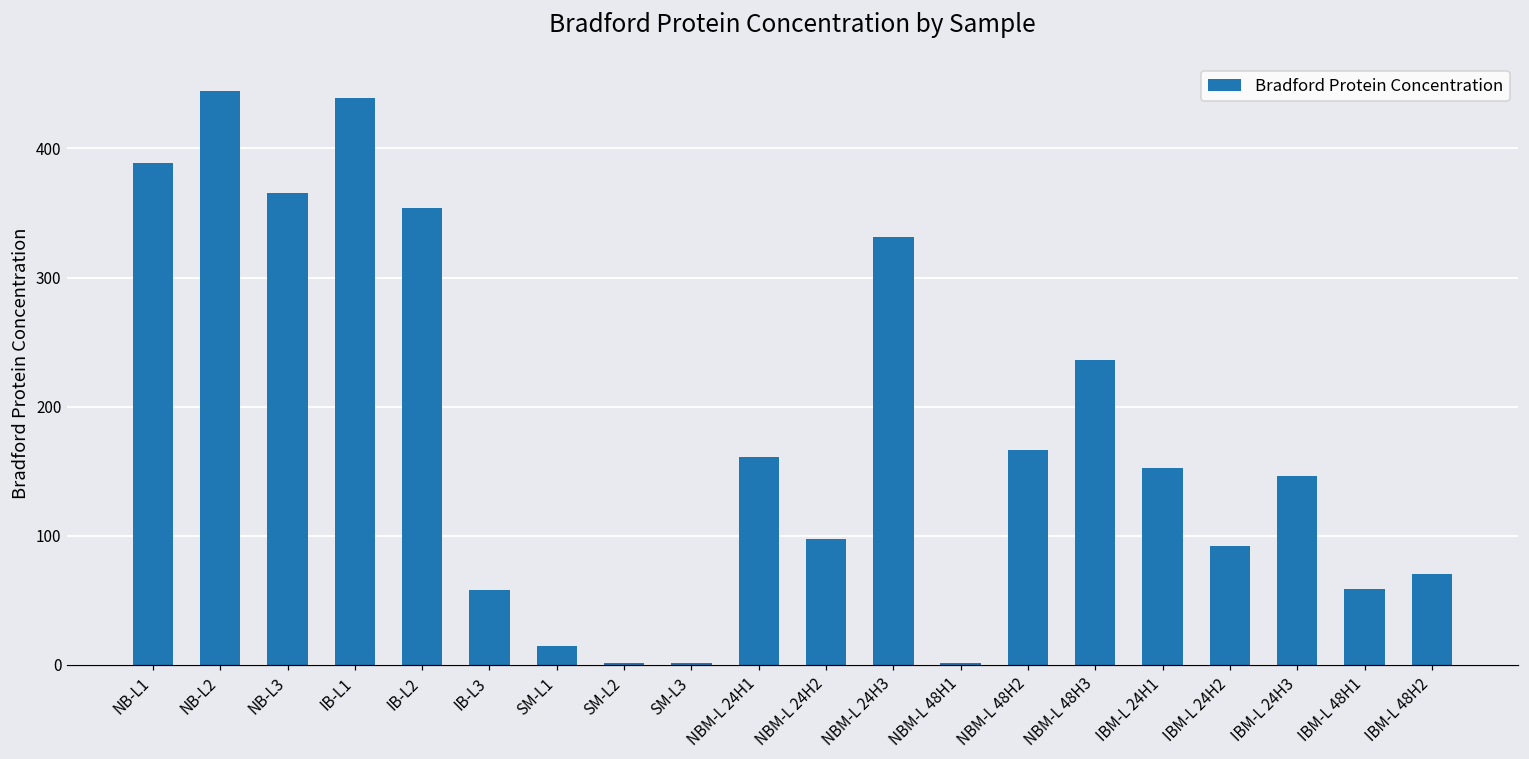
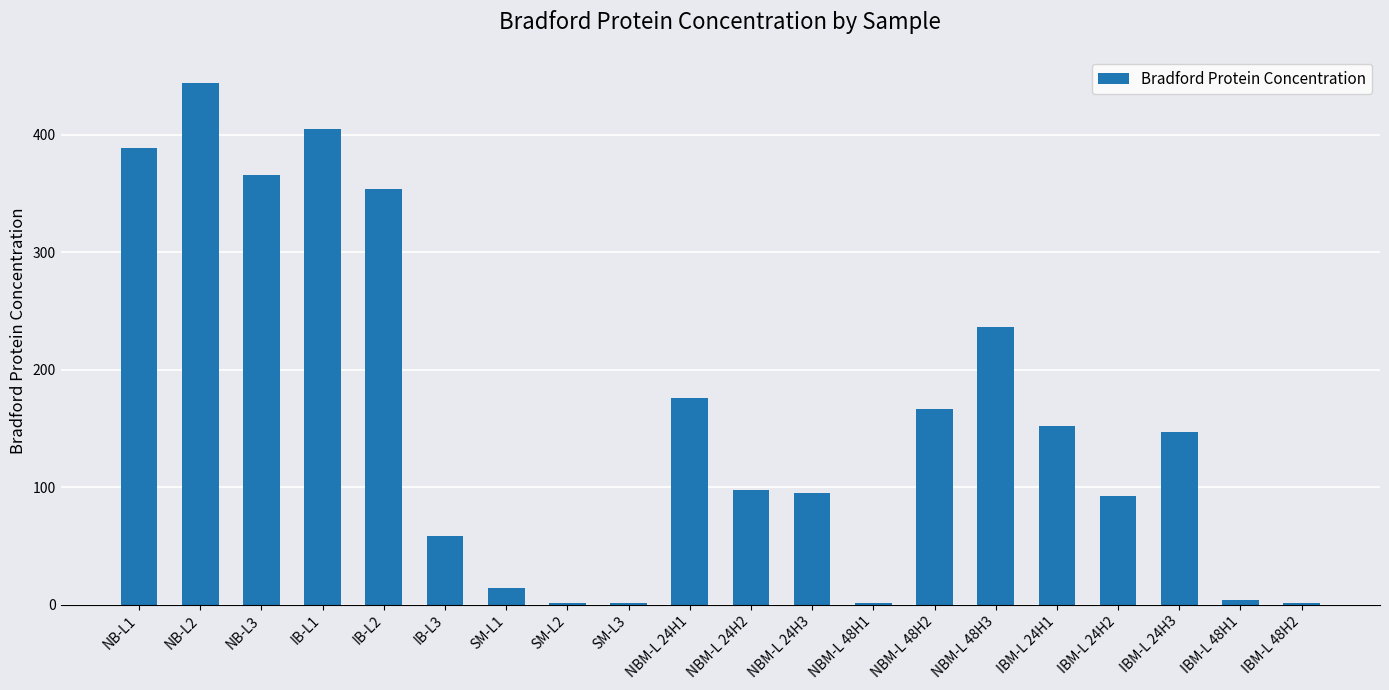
IB-L1: 439 -> 405
NBM-L 24H1: 161 -> 176
NBM-L 24H3: 331 -> 95
IBM-L 48H1: 59 -> 4
IBM-L 48H2: 70 -> 2
